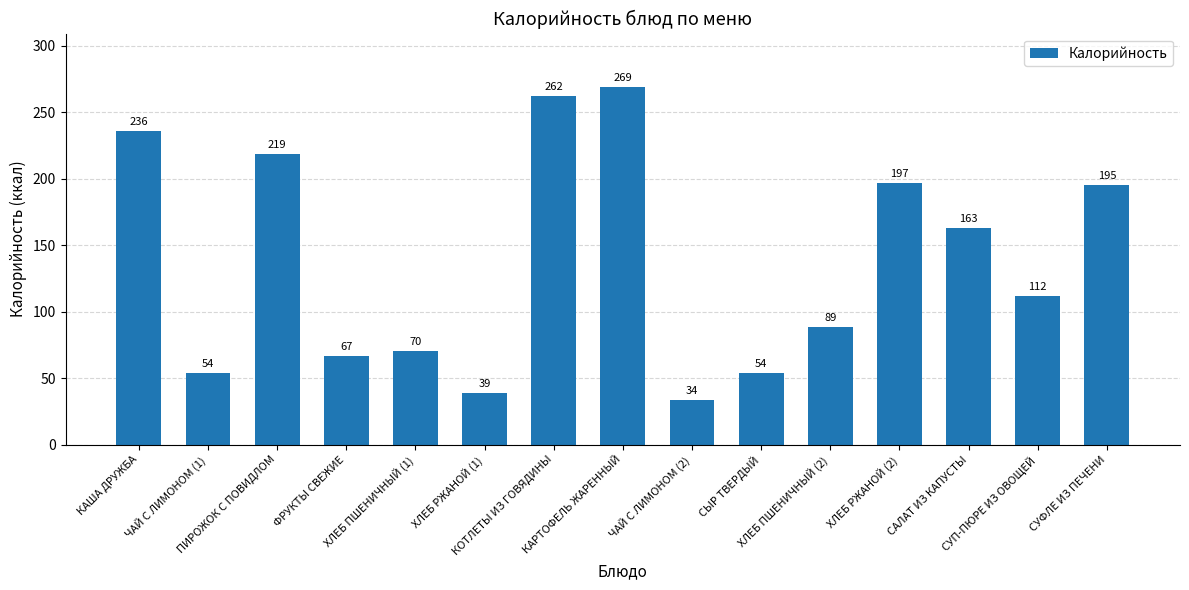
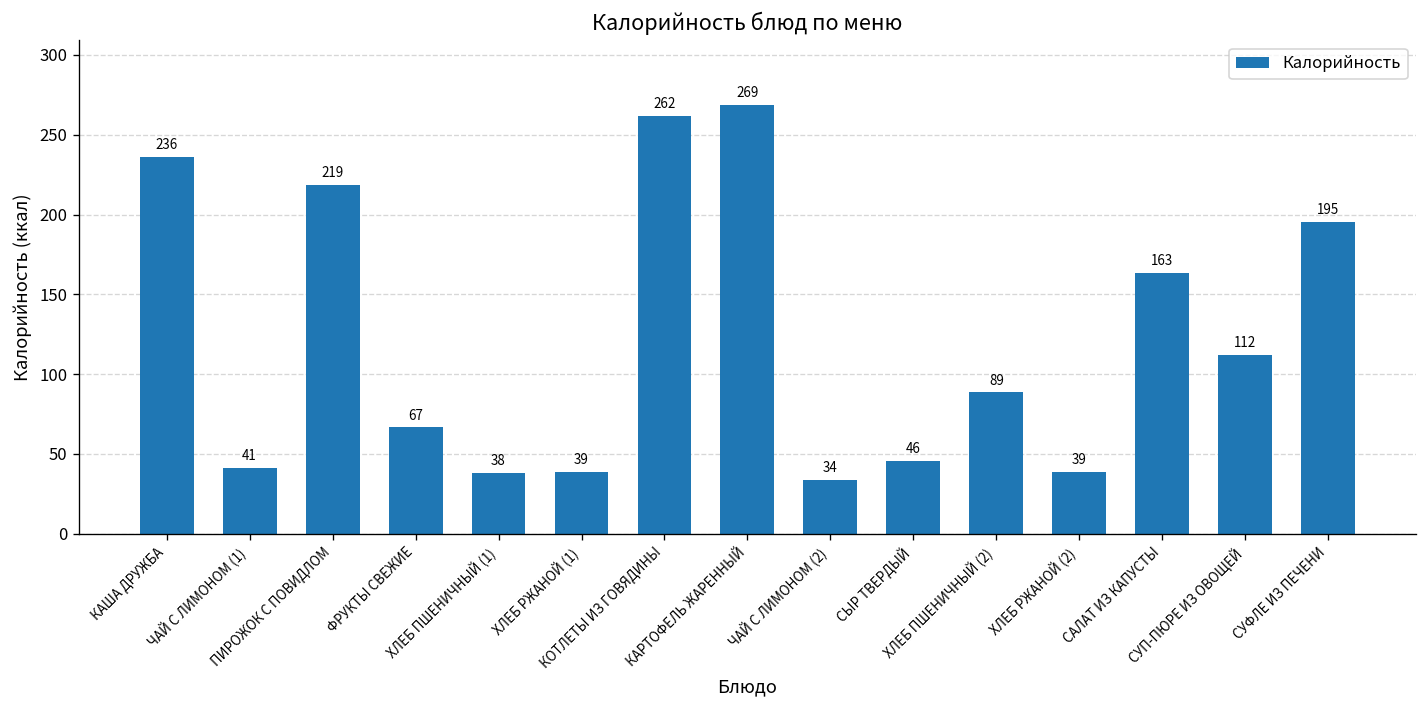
ЧАЙ С ЛИМОНОМ (1): 54 -> 41
ХЛЕБ ПШЕНИЧНЫЙ (1): 70 -> 38
СЫР ТВЕРДЫЙ: 54 -> 46
ХЛЕБ РЖАНОЙ (2): 197 -> 39
